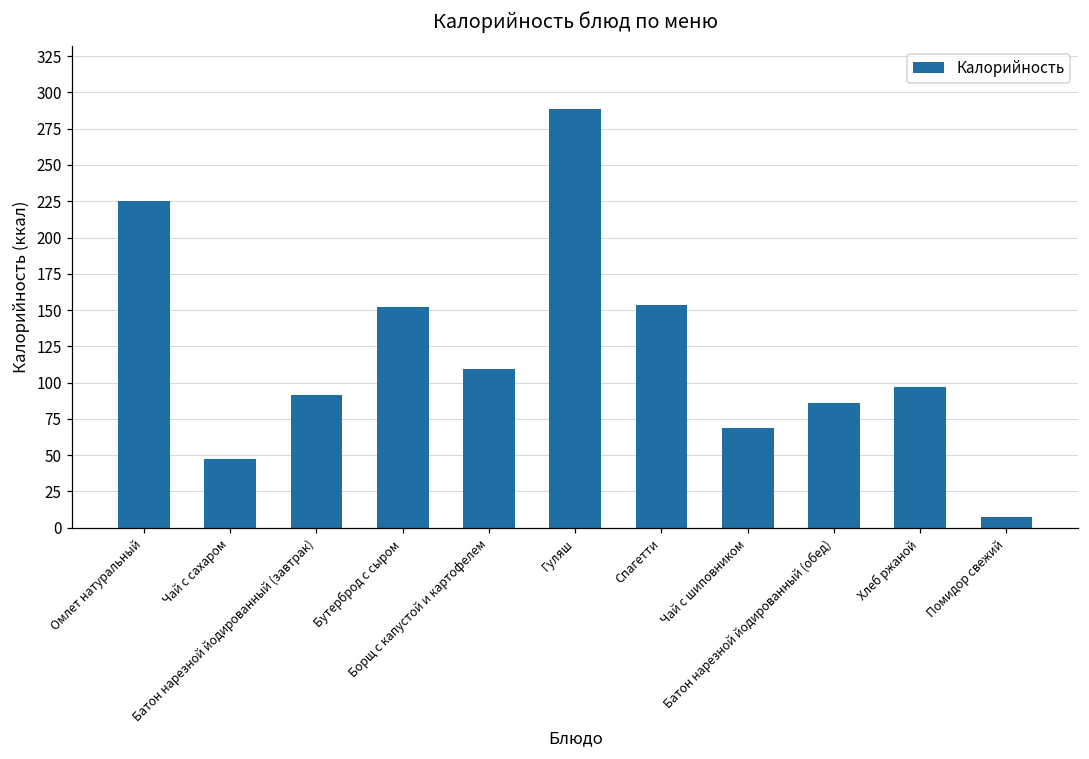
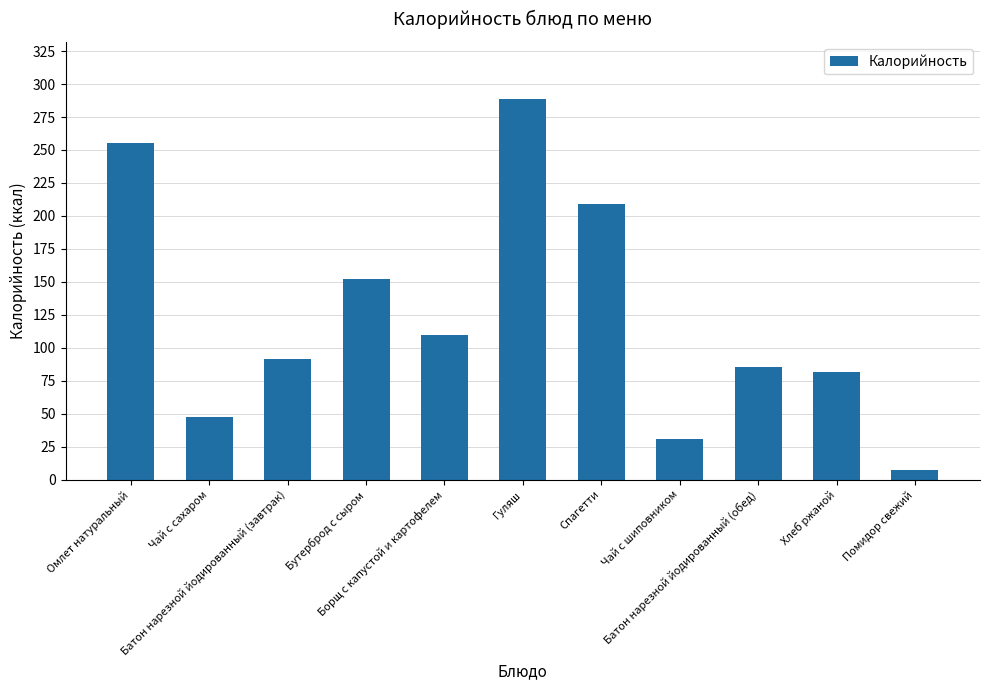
Омлет натуральный: 225 -> 255
Спагетти: 154 -> 209
Чай с шиповником: 69 -> 31
Хлеб ржаной: 97 -> 82
